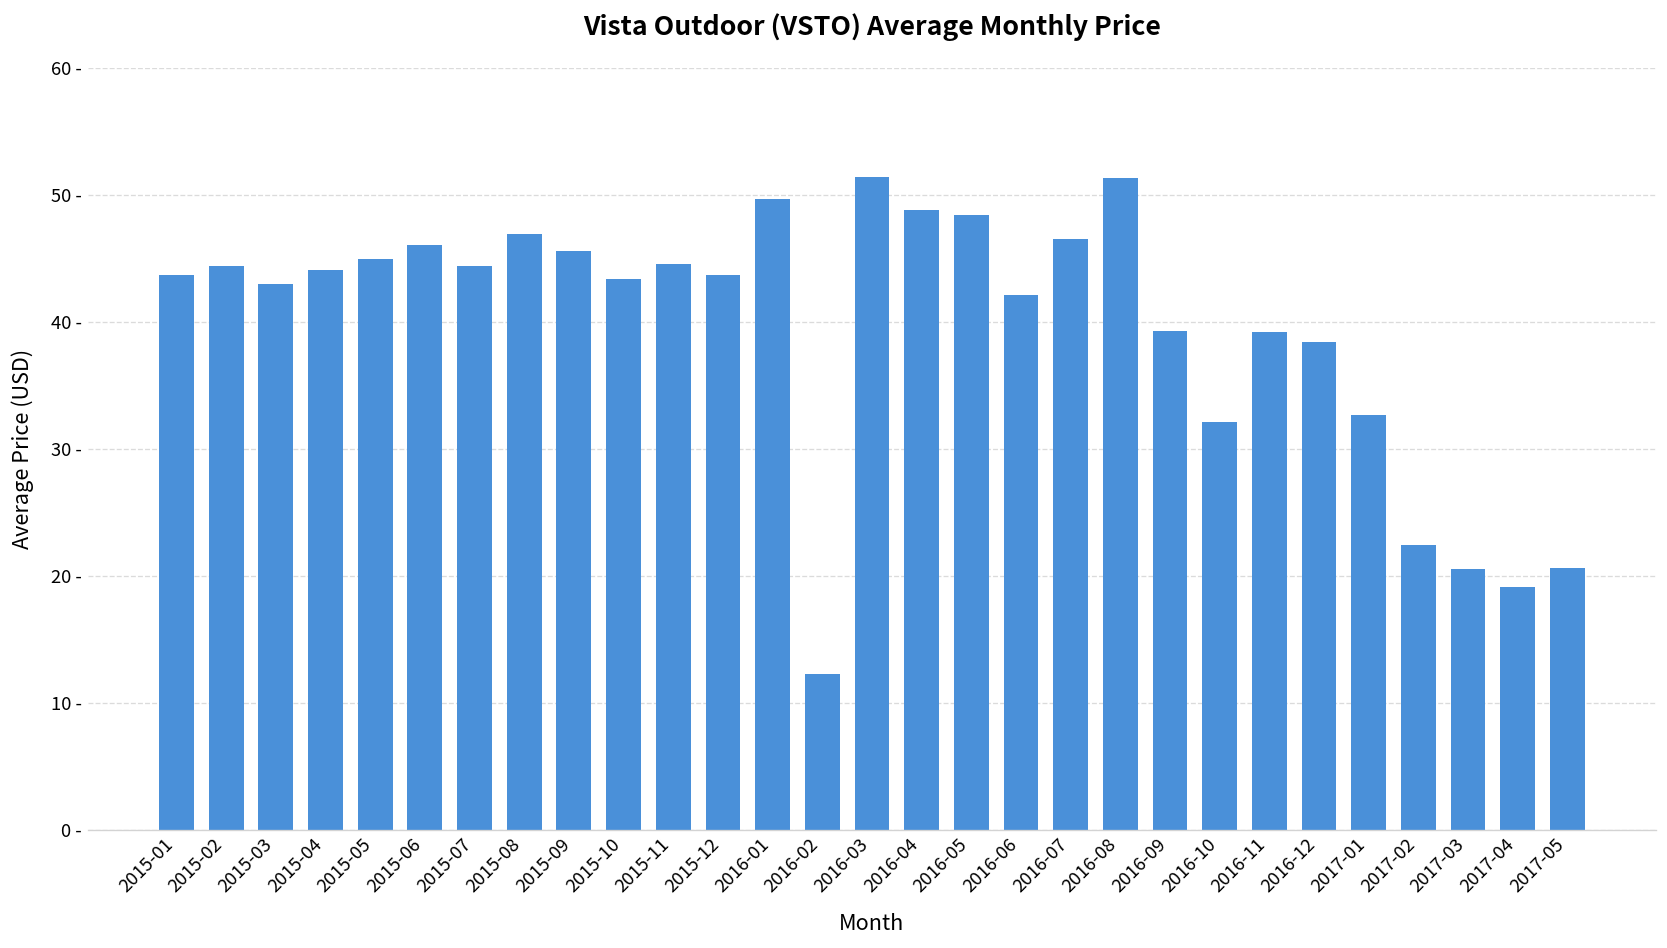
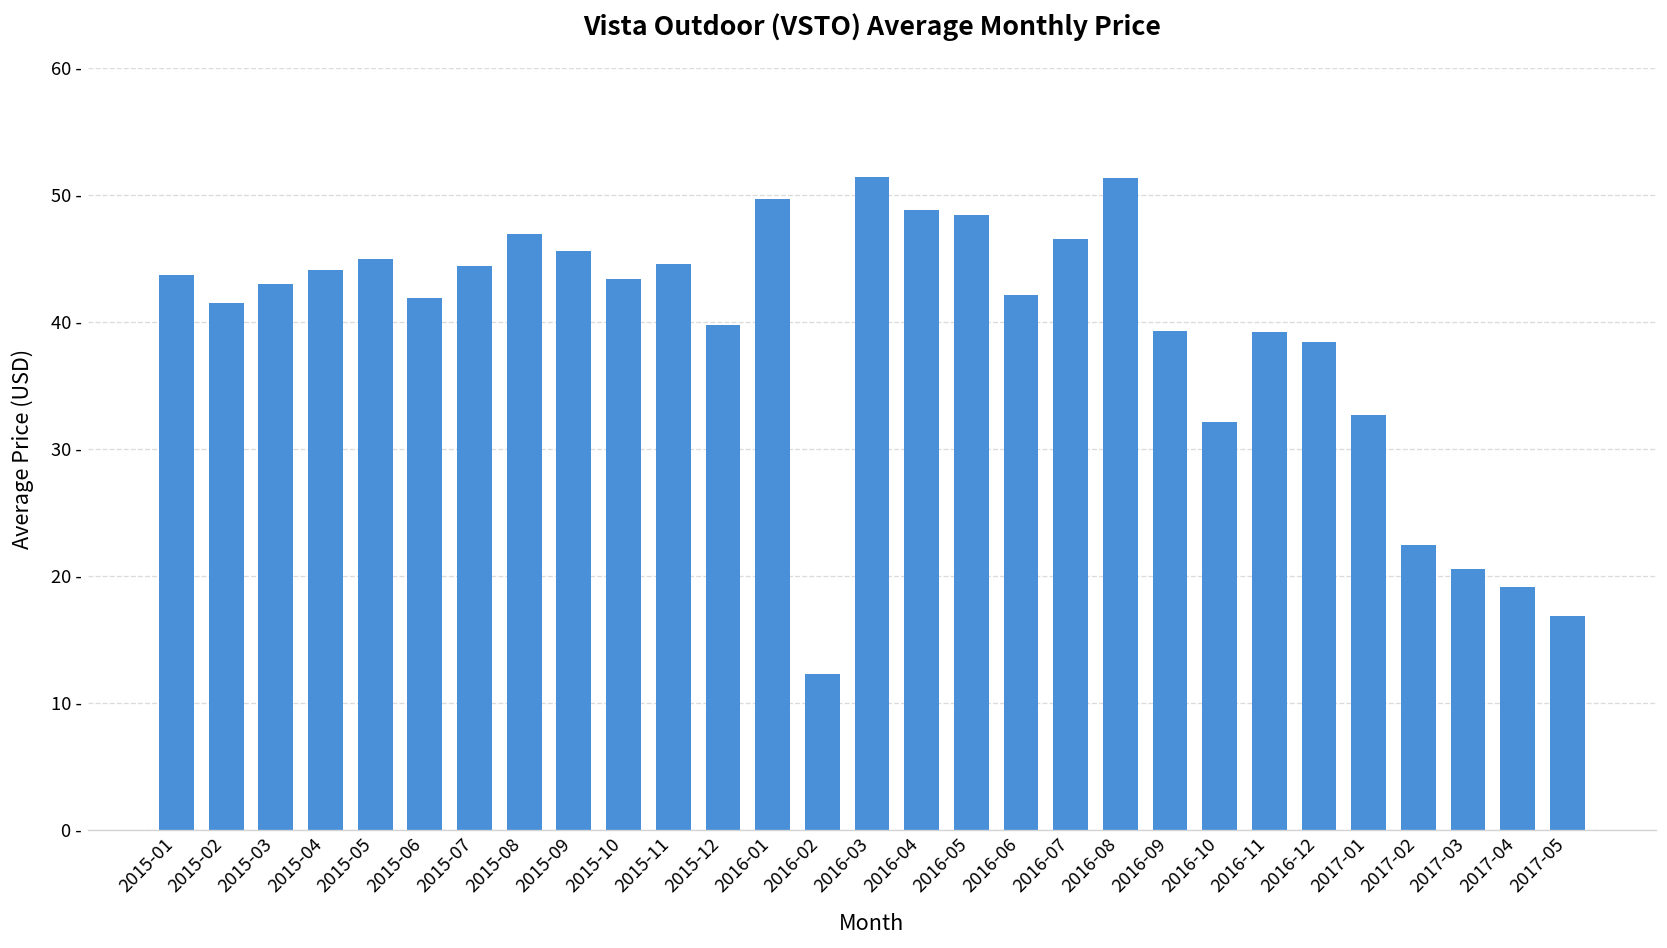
2015-02: 44.4 - -> 41.5 -
2015-06: 46.1 - -> 41.9 -
2015-12: 43.7 - -> 39.7 -
2017-05: 20.6 - -> 16.8 -
